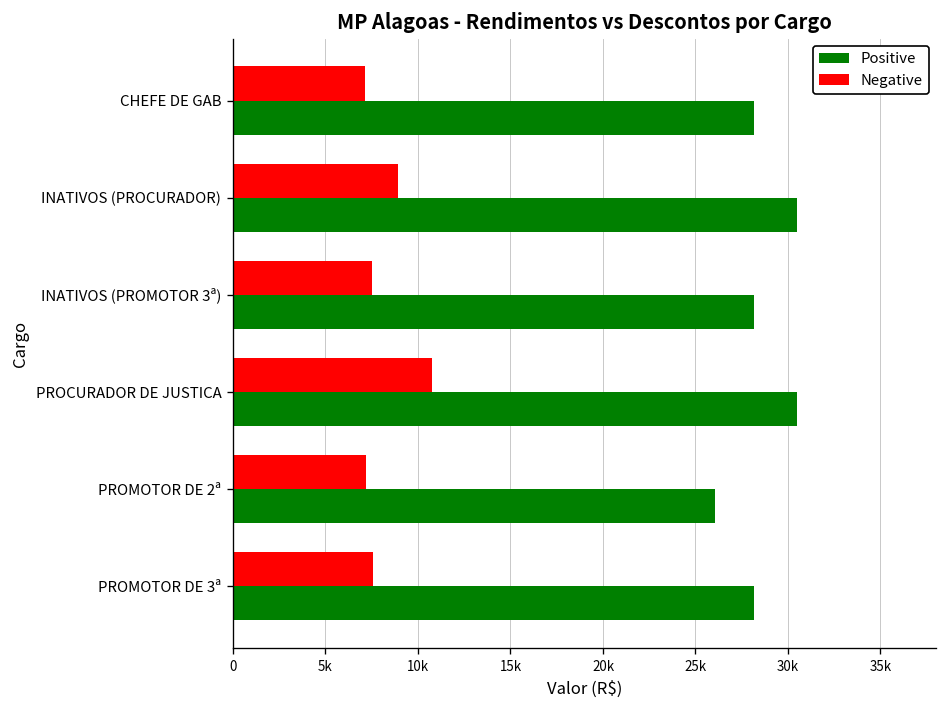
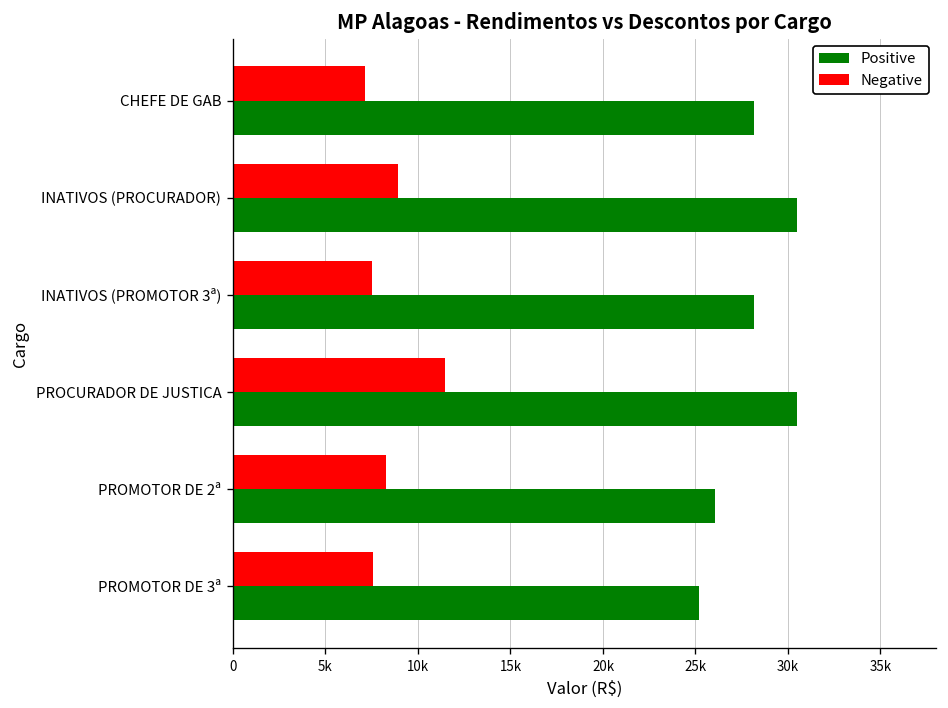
Negative, PROCURADOR DE JUSTICA: 10700 -> 11500
Negative, PROMOTOR DE 2ª: 7200 -> 8300
Positive, PROMOTOR DE 3ª: 28200 -> 25200
